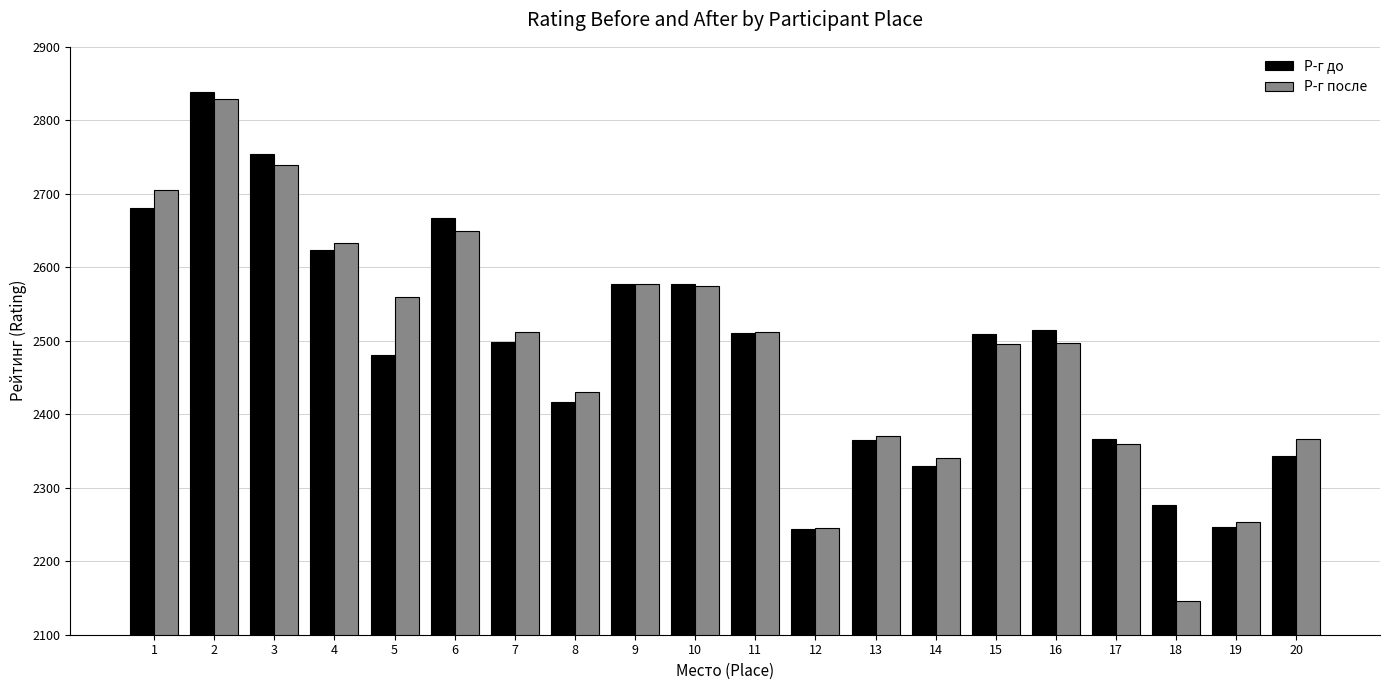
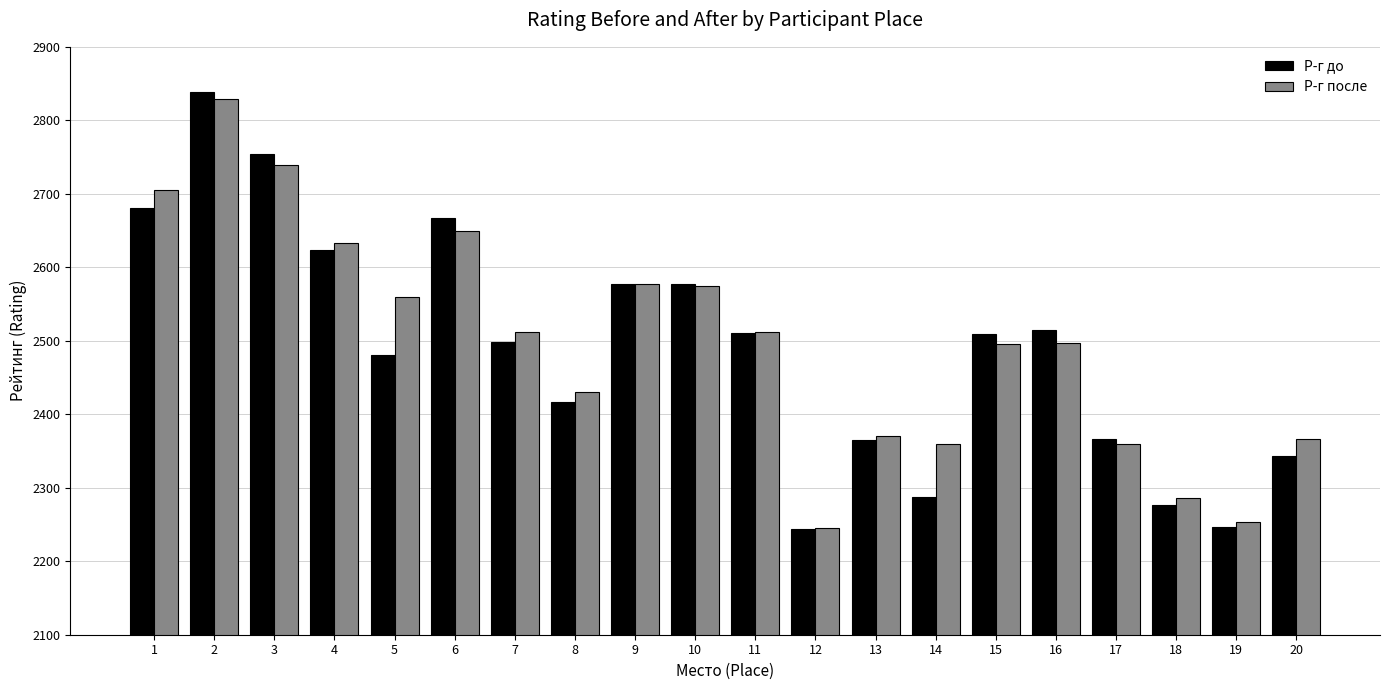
Р-г до, 14: 2330 -> 2290
Р-г после, 14: 2340 -> 2360
Р-г после, 18: 2150 -> 2290
